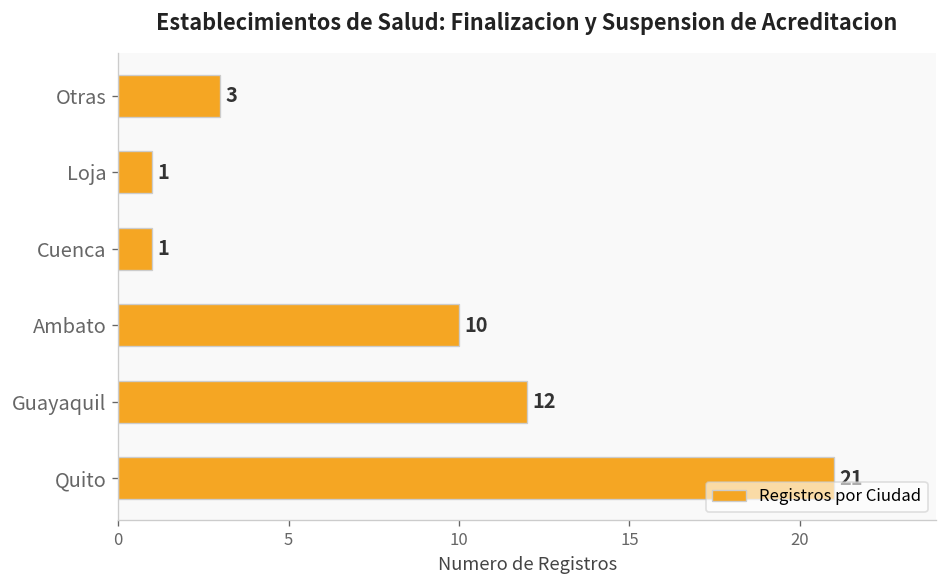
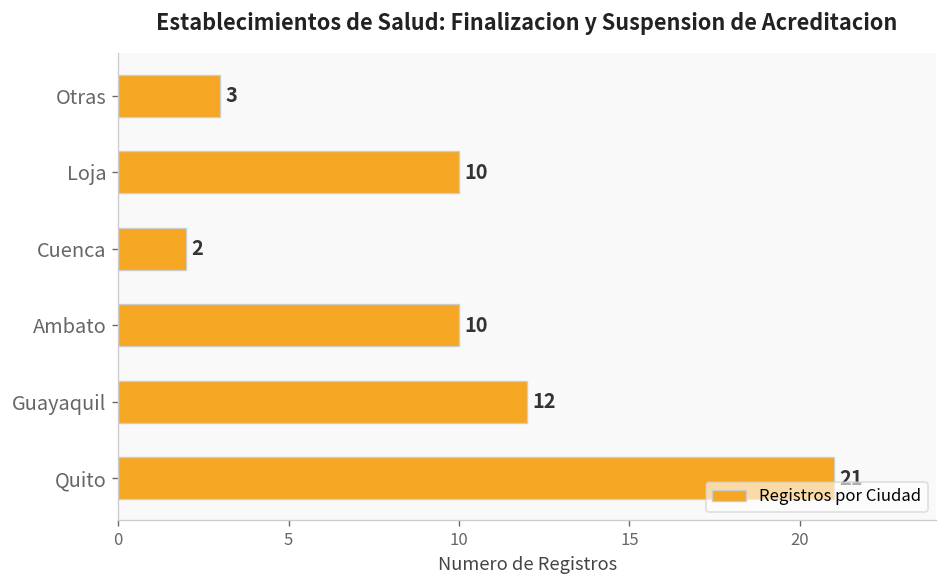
Loja: 1 -> 10
Cuenca: 1 -> 2
